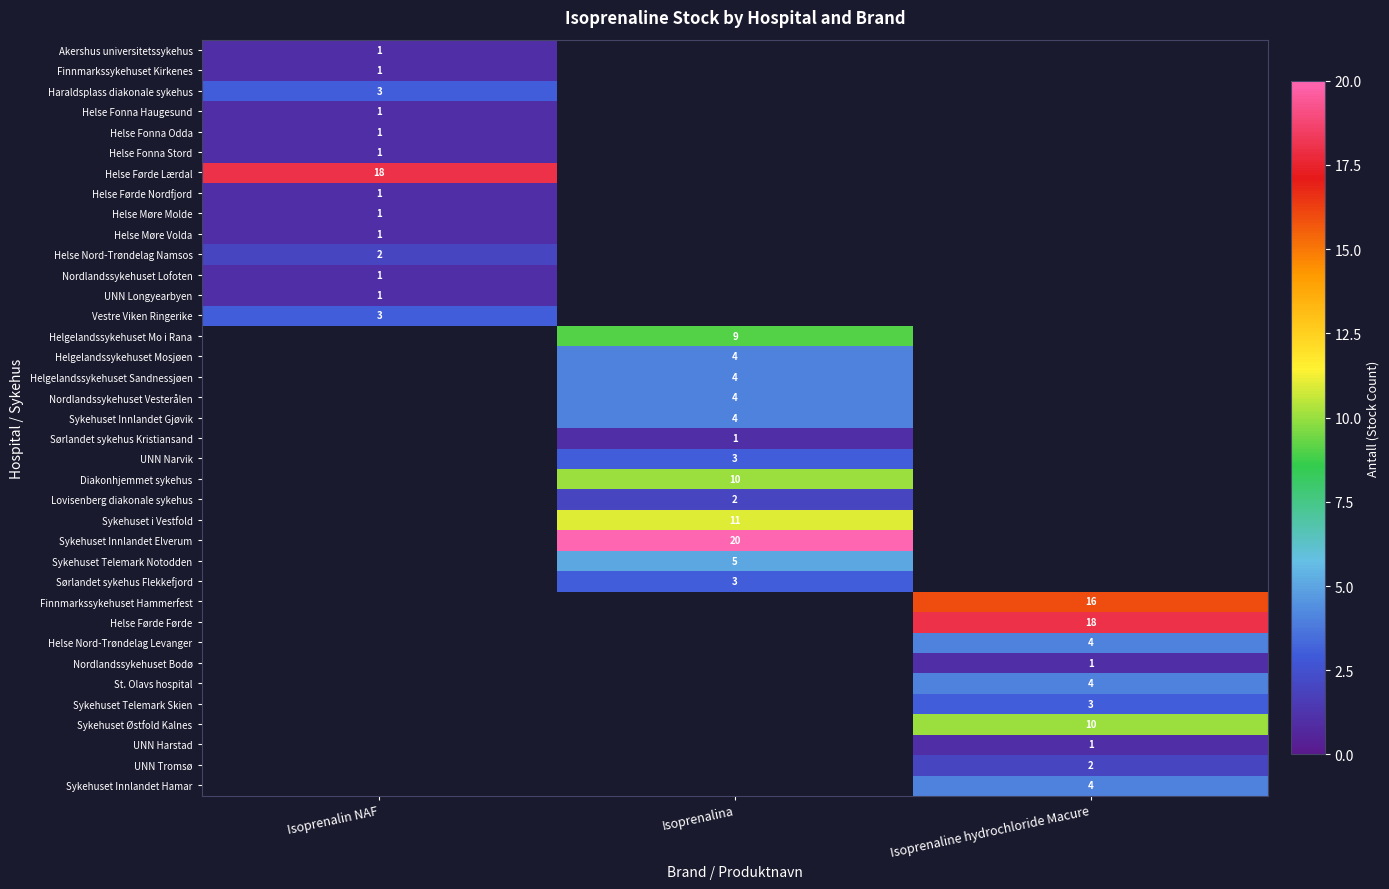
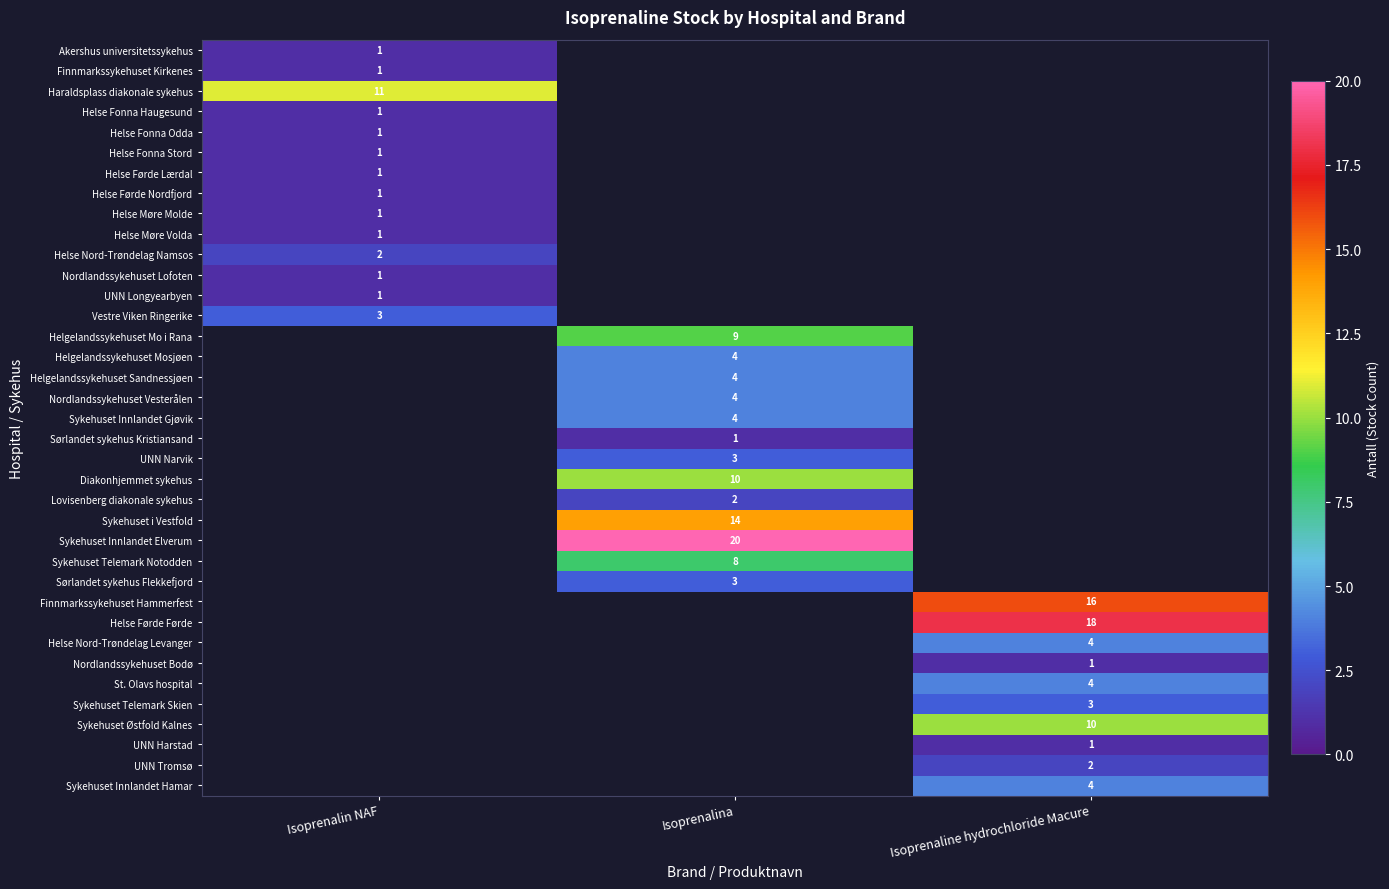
Haraldsplass diakonale sykehus, Isoprenalin NAF: 3 -> 11
Helse Førde Lærdal, Isoprenalin NAF: 18 -> 1
Sykehuset i Vestfold, Isoprenalina: 11 -> 14
Sykehuset Telemark Notodden, Isoprenalina: 5 -> 8
